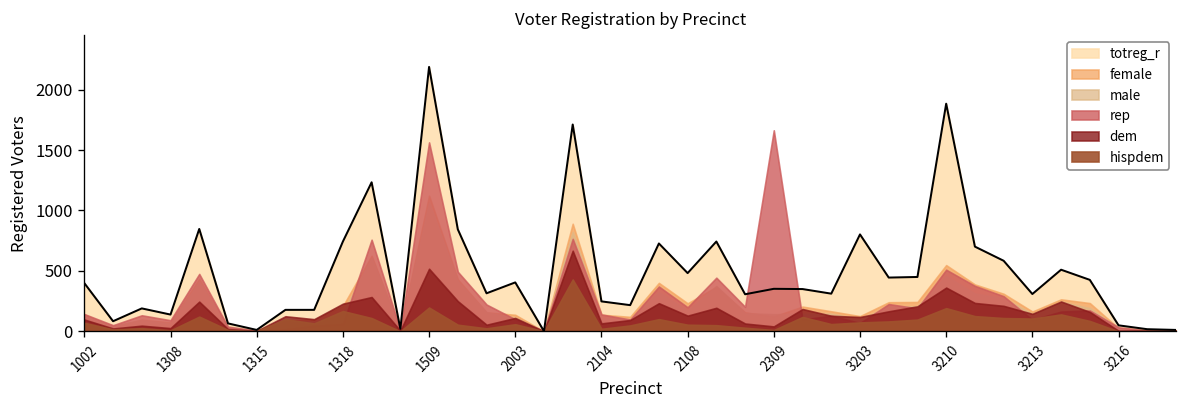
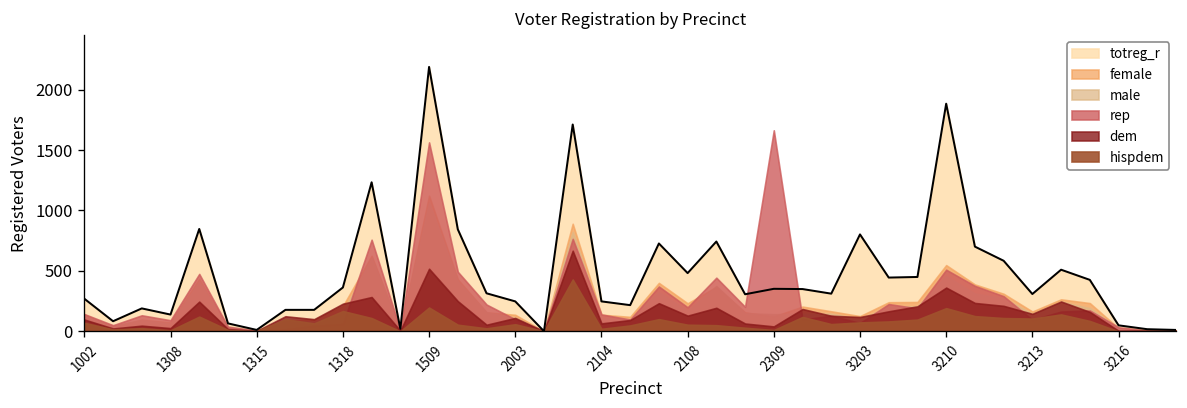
totreg_r, 1002: 400 -> 270
totreg_r, 1318: 740 -> 360
totreg_r, 2003: 410 -> 250
